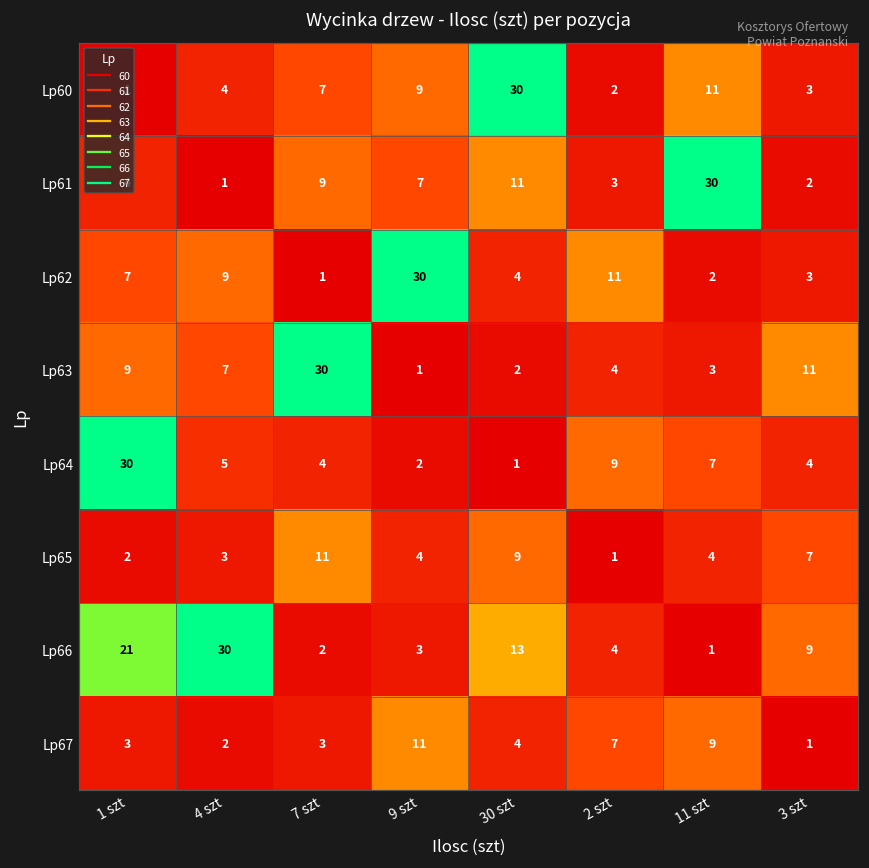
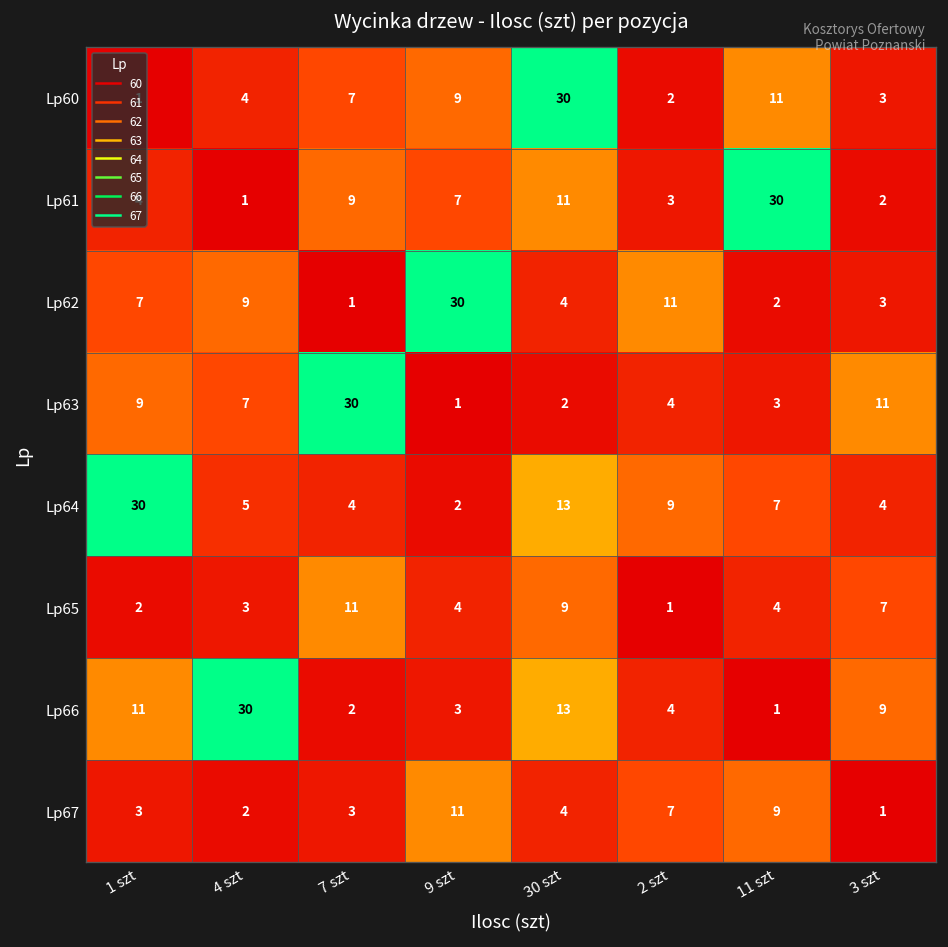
Lp64, 30 szt: 1 -> 13
Lp66, 1 szt: 21 -> 11
